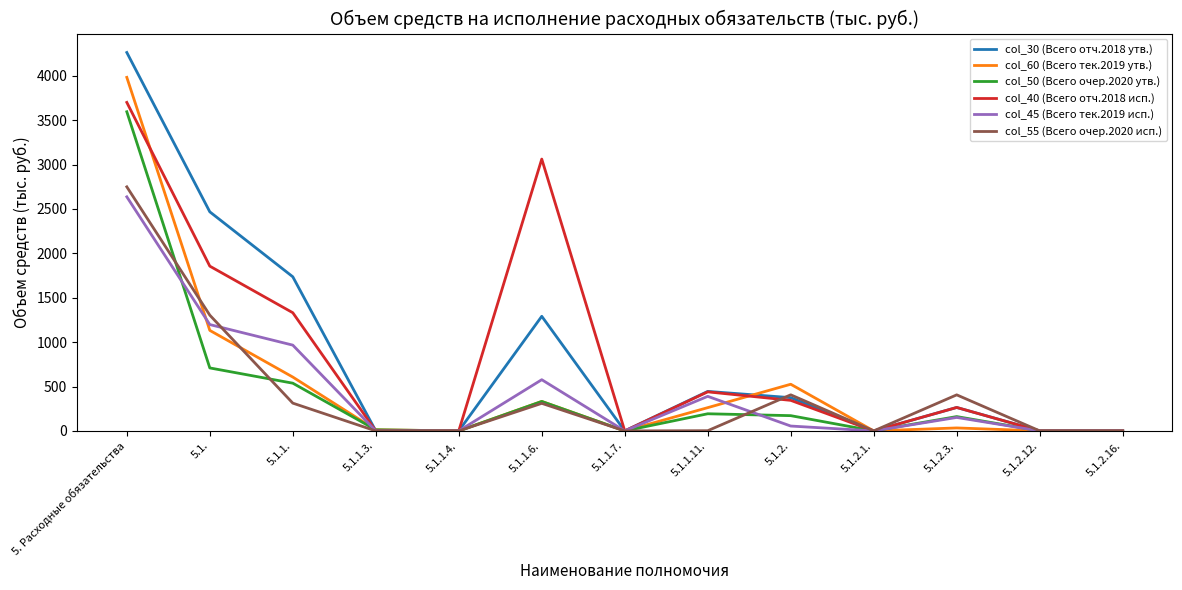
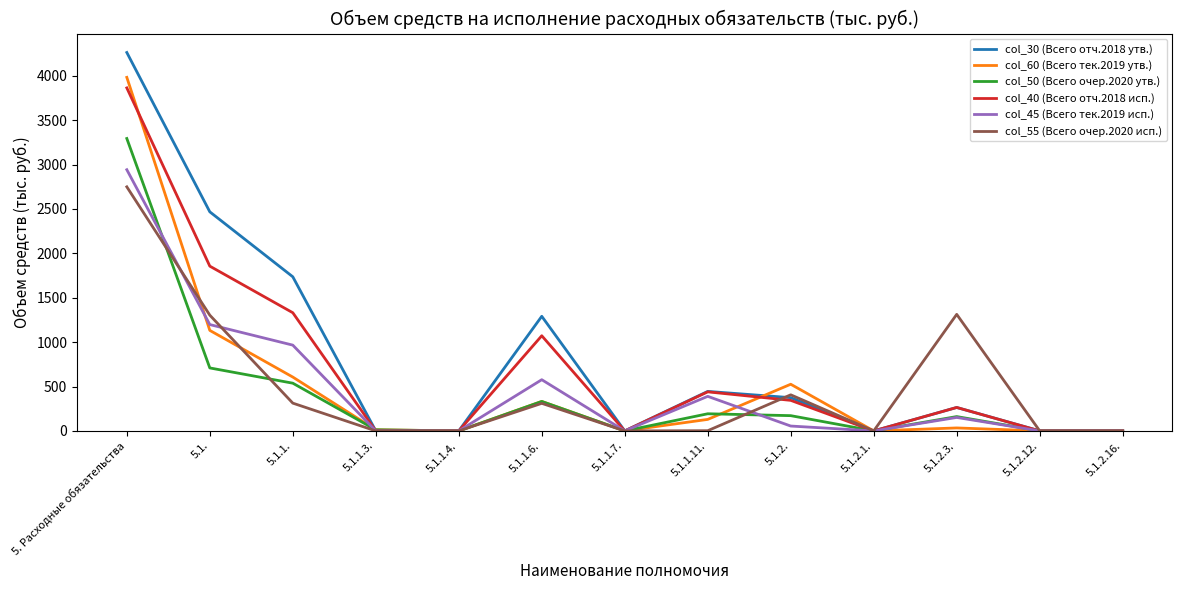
col_50 (Всего очер.2020 утв.), 5. Расходные обязательства: 3600 -> 3300
col_40 (Всего отч.2018 исп.), 5. Расходные обязательства: 3700 -> 3900
col_45 (Всего тек.2019 исп.), 5. Расходные обязательства: 2600 -> 2900
col_40 (Всего отч.2018 исп.), 5.1.1.6.: 3100 -> 1100
col_60 (Всего тек.2019 утв.), 5.1.1.11.: 300 -> 100
col_55 (Всего очер.2020 исп.), 5.1.2.3.: 400 -> 1300
